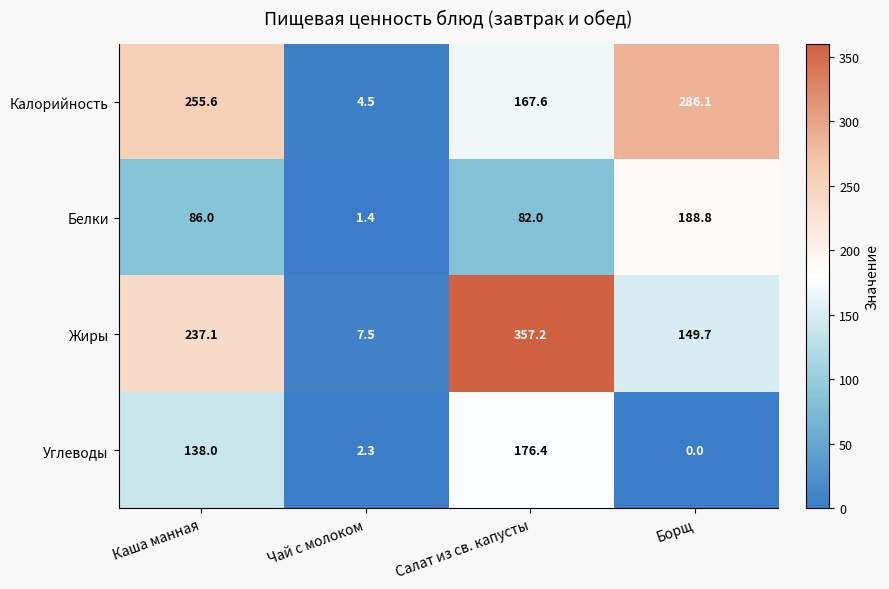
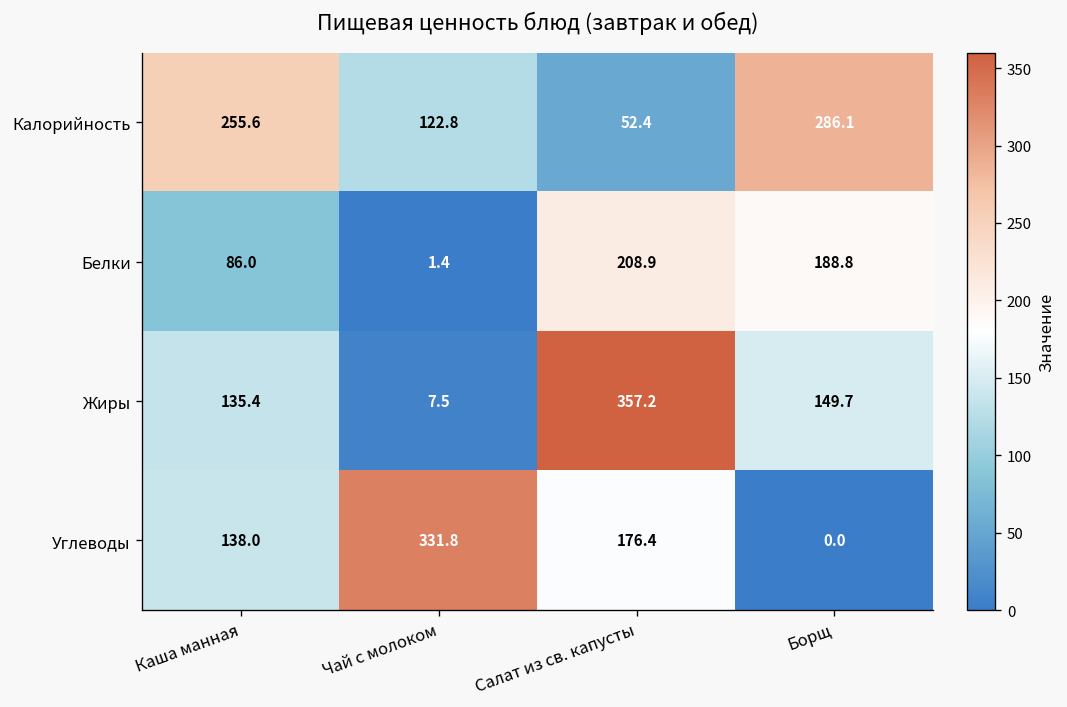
Калорийность, Чай с молоком: 4.5 -> 122.8
Калорийность, Салат из св. капусты: 167.6 -> 52.4
Белки, Салат из св. капусты: 82.0 -> 208.9
Жиры, Каша манная: 237.1 -> 135.4
Углеводы, Чай с молоком: 2.3 -> 331.8
